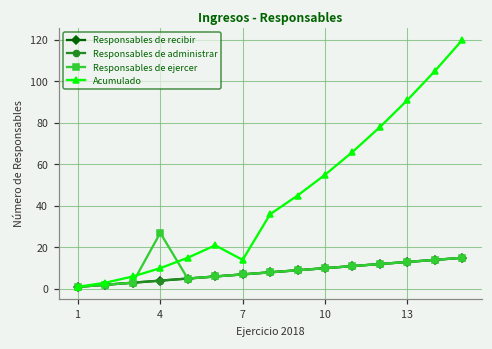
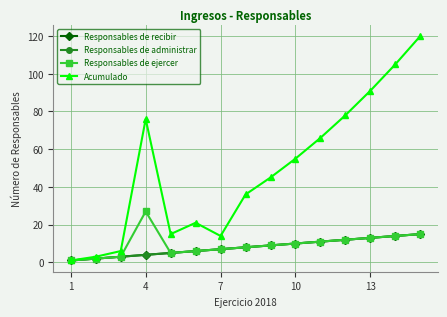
Acumulado, 4: 10 -> 76
